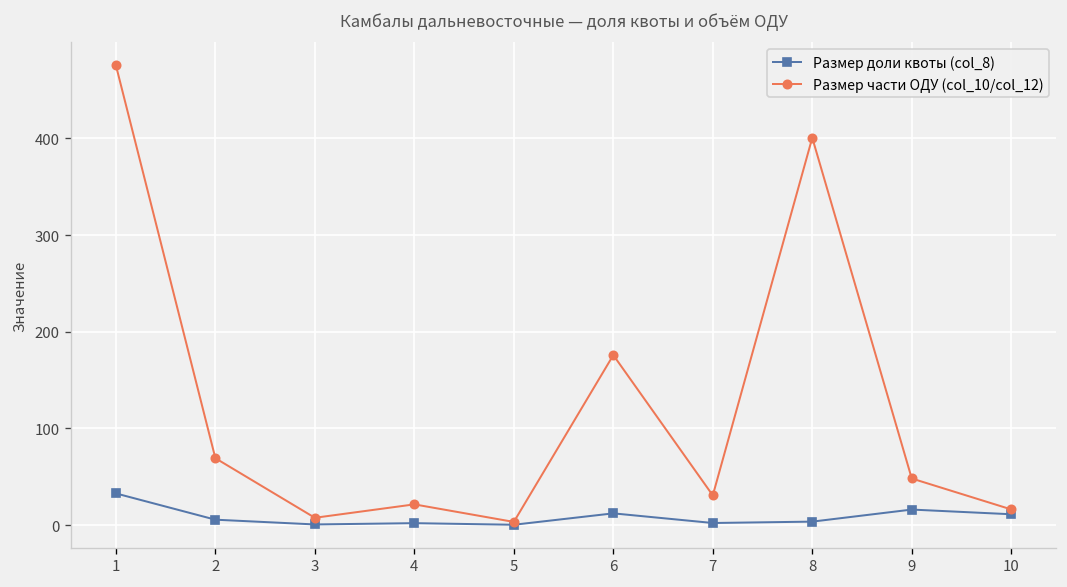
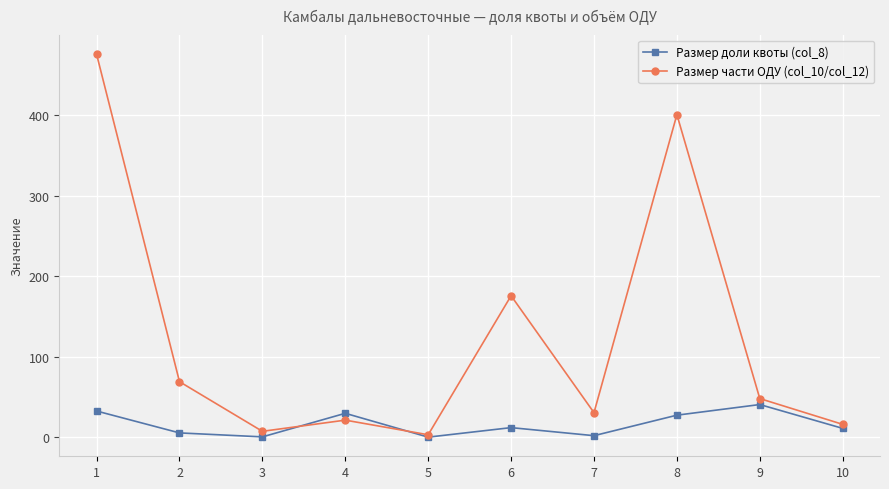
Размер доли квоты (col_8), 4: 0 -> 30
Размер доли квоты (col_8), 8: 0 -> 30
Размер доли квоты (col_8), 9: 20 -> 40
